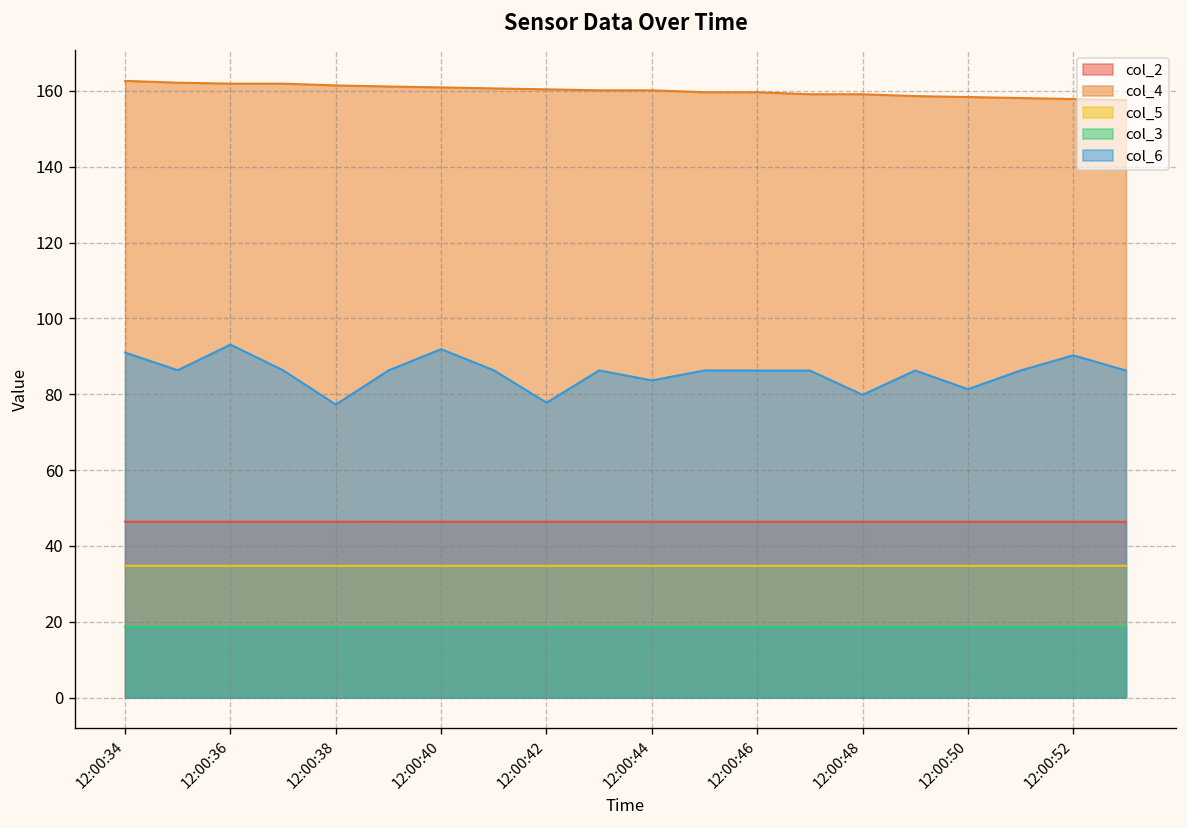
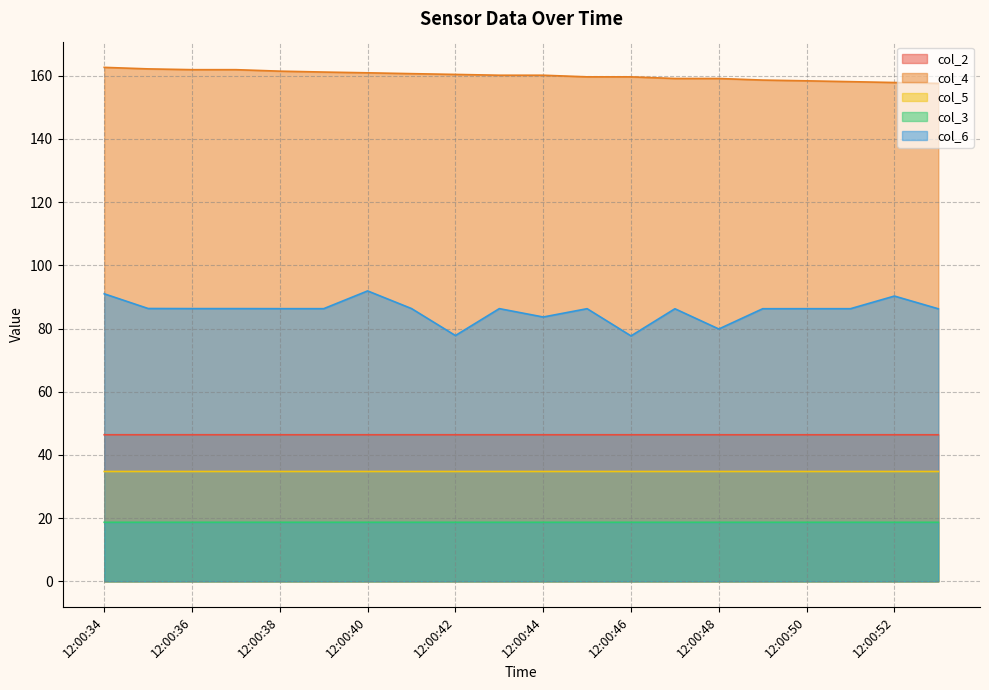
col_6, 12:00:36: 93 -> 86
col_6, 12:00:38: 77 -> 86
col_6, 12:00:46: 86 -> 78
col_6, 12:00:50: 81 -> 86
